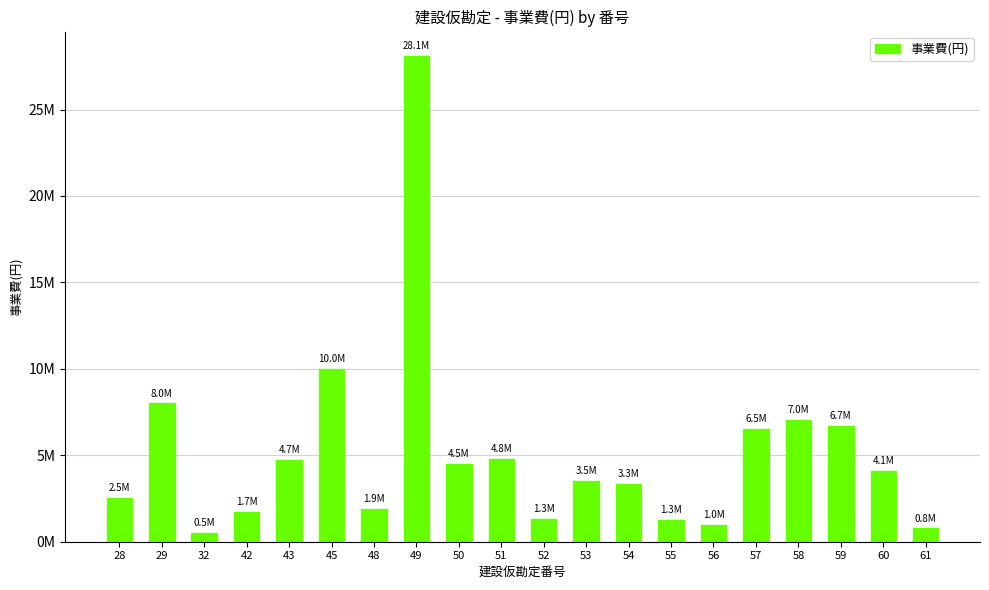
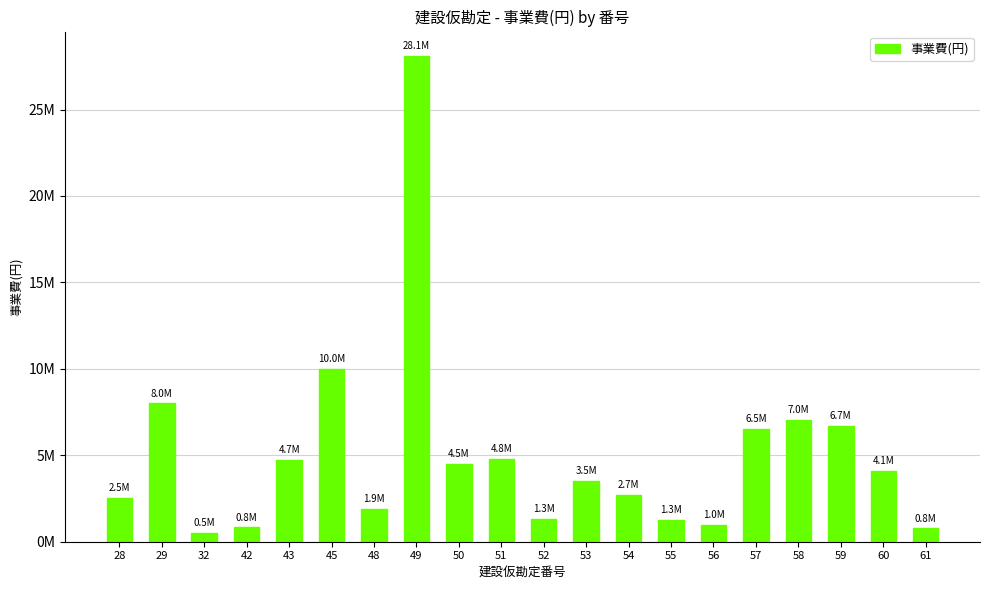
42: 1.7M -> 0.8M
54: 3.3M -> 2.7M
